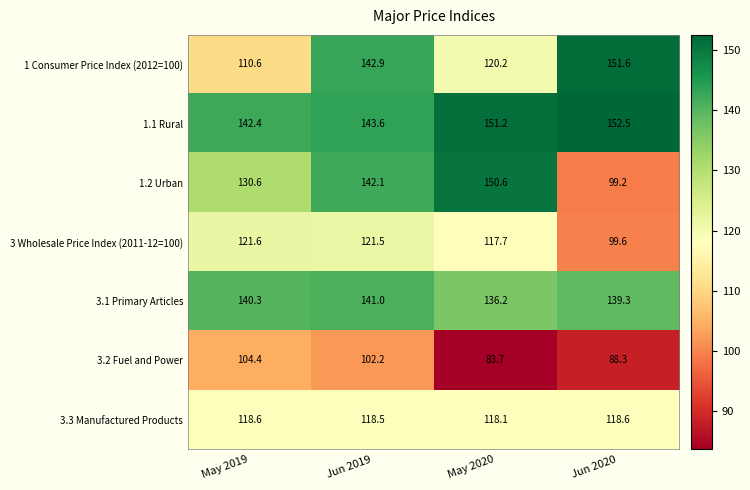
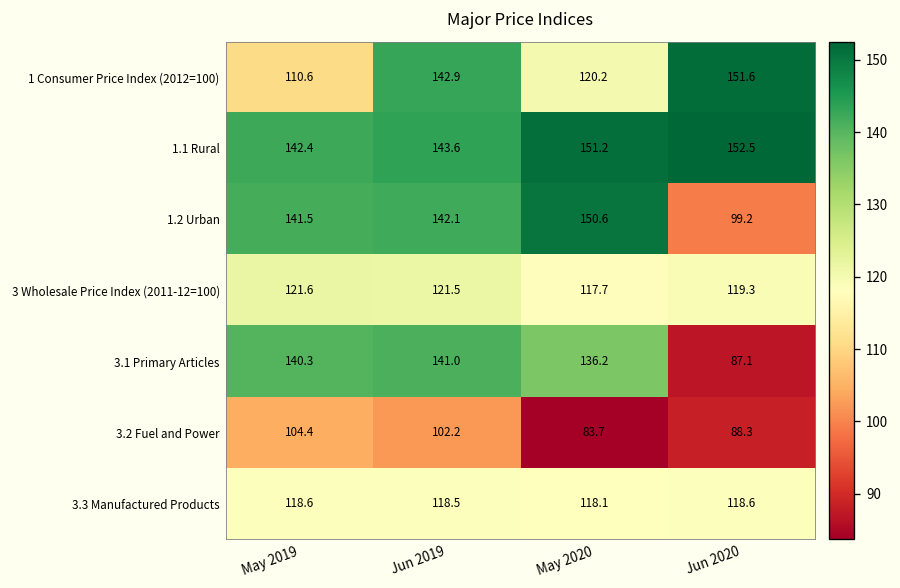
1.2 Urban, May 2019: 130.6 -> 141.5
3 Wholesale Price Index (2011-12=100), Jun 2020: 99.6 -> 119.3
3.1 Primary Articles, Jun 2020: 139.3 -> 87.1
